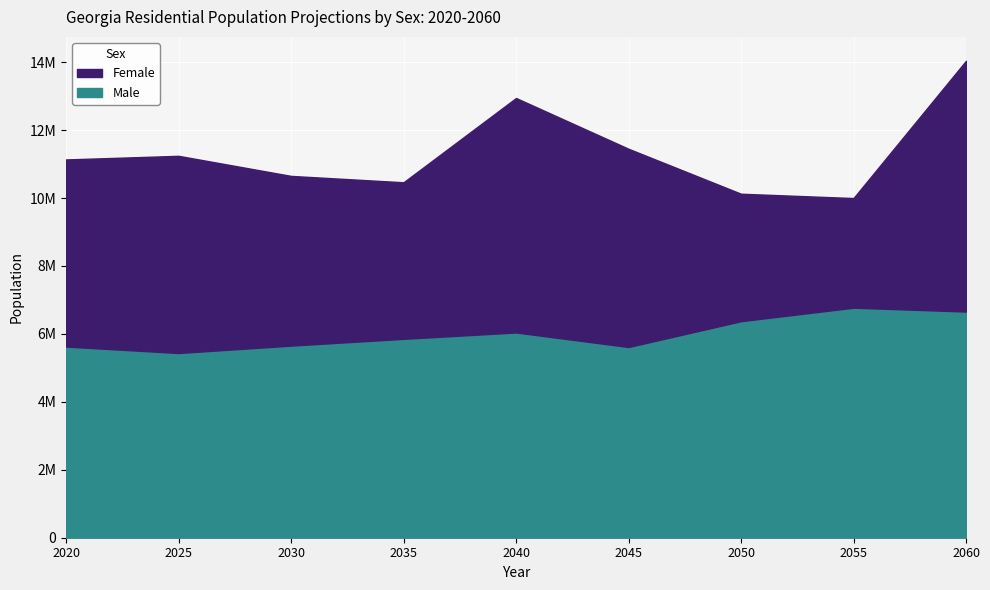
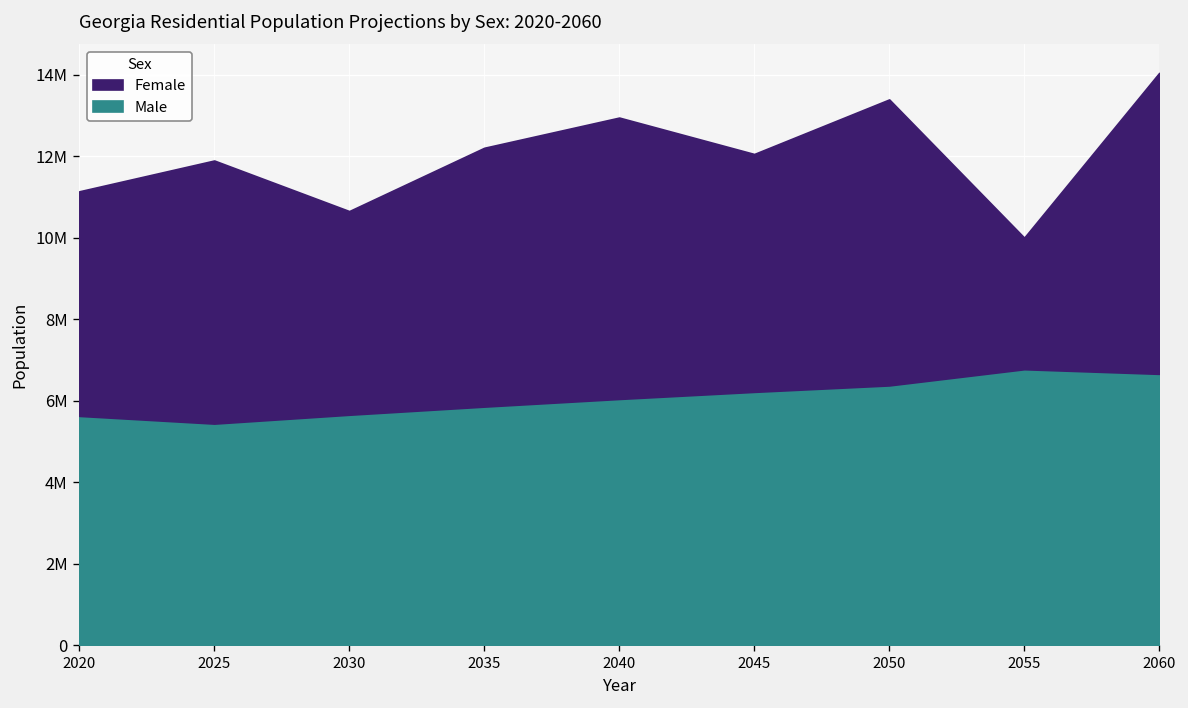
Female, 2025: 5800000 -> 6500000
Female, 2035: 4600000 -> 6300000
Male, 2045: 5600000 -> 6200000
Female, 2050: 3800000 -> 7000000
